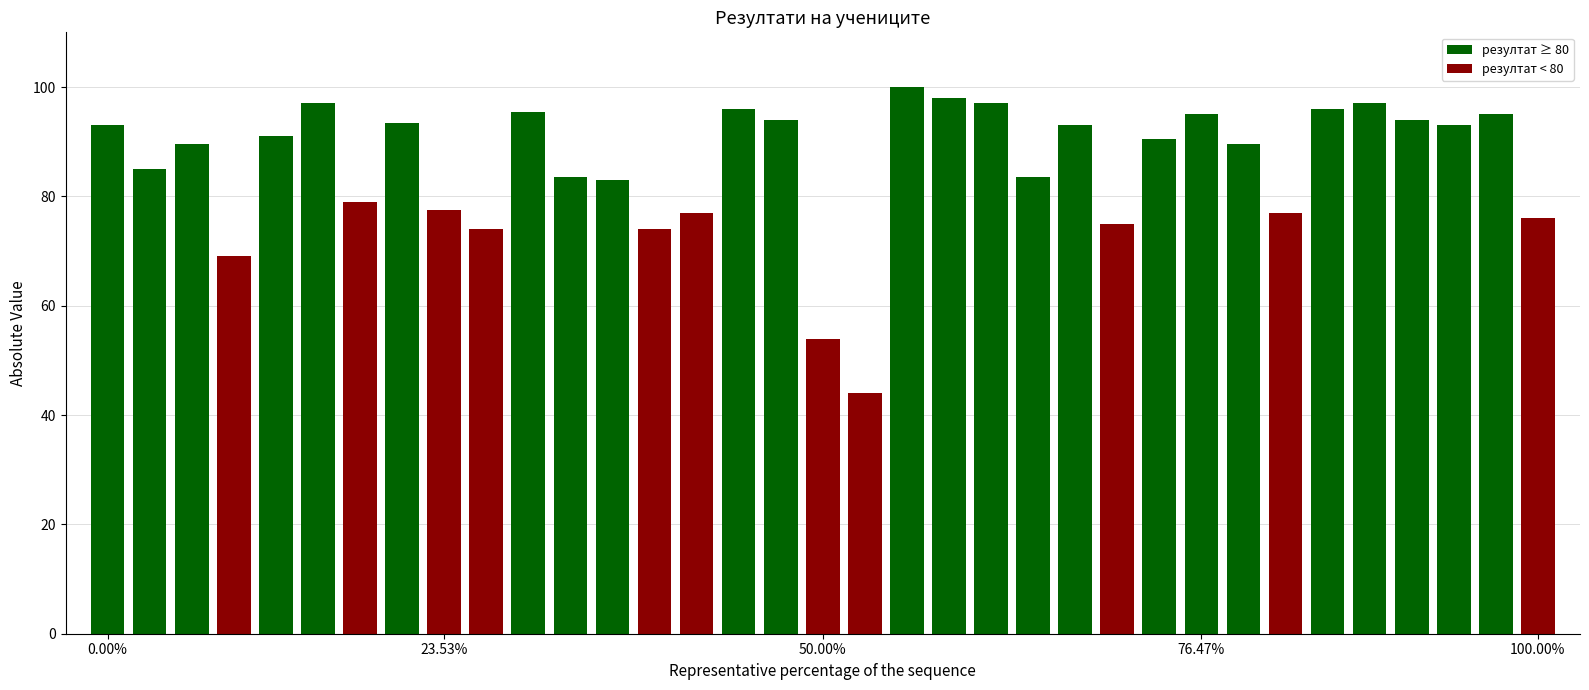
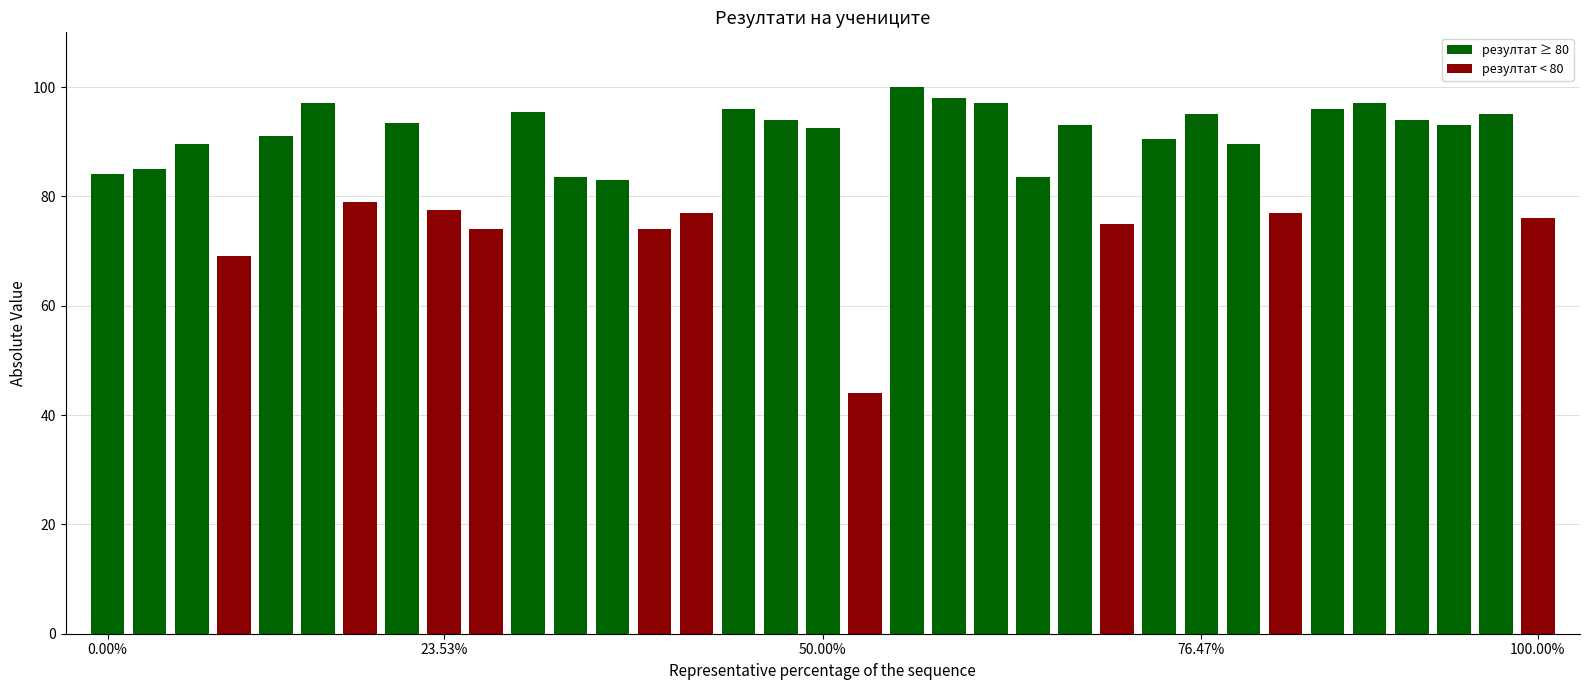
0.00%: 93 -> 84
50.00%: 54 -> 93
